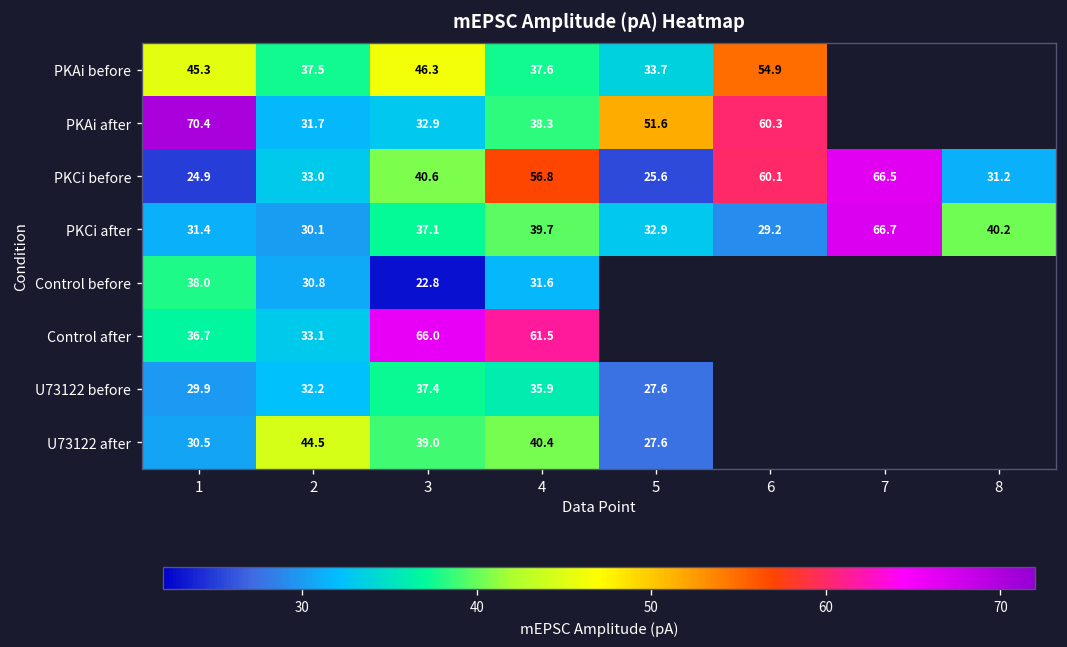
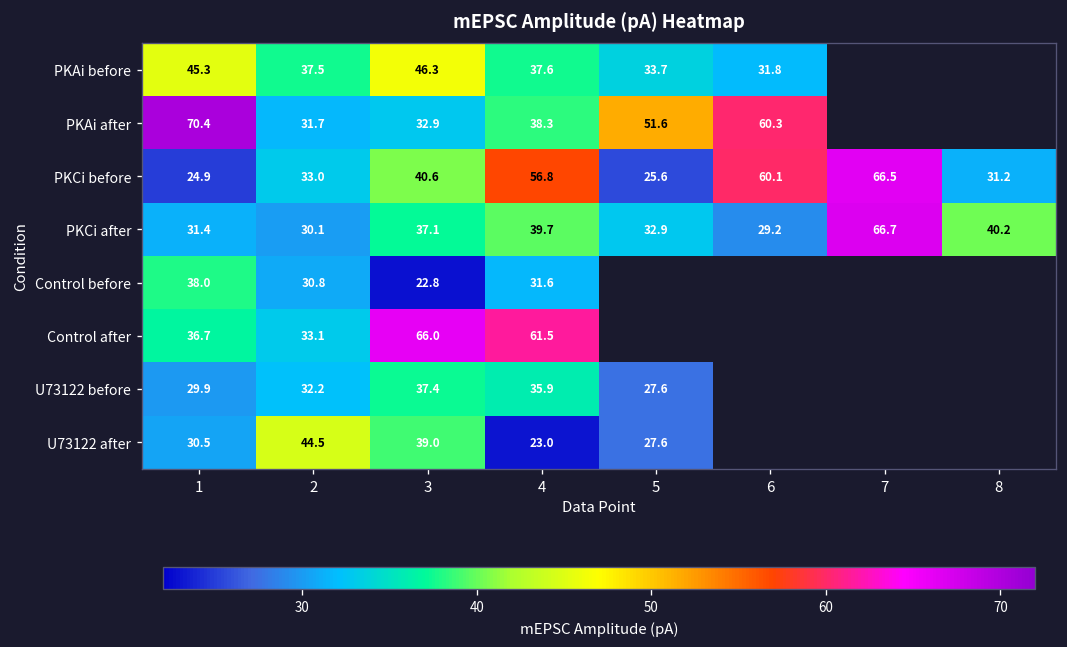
PKAi before, 6: 54.9 -> 31.8
U73122 after, 4: 40.4 -> 23.0
